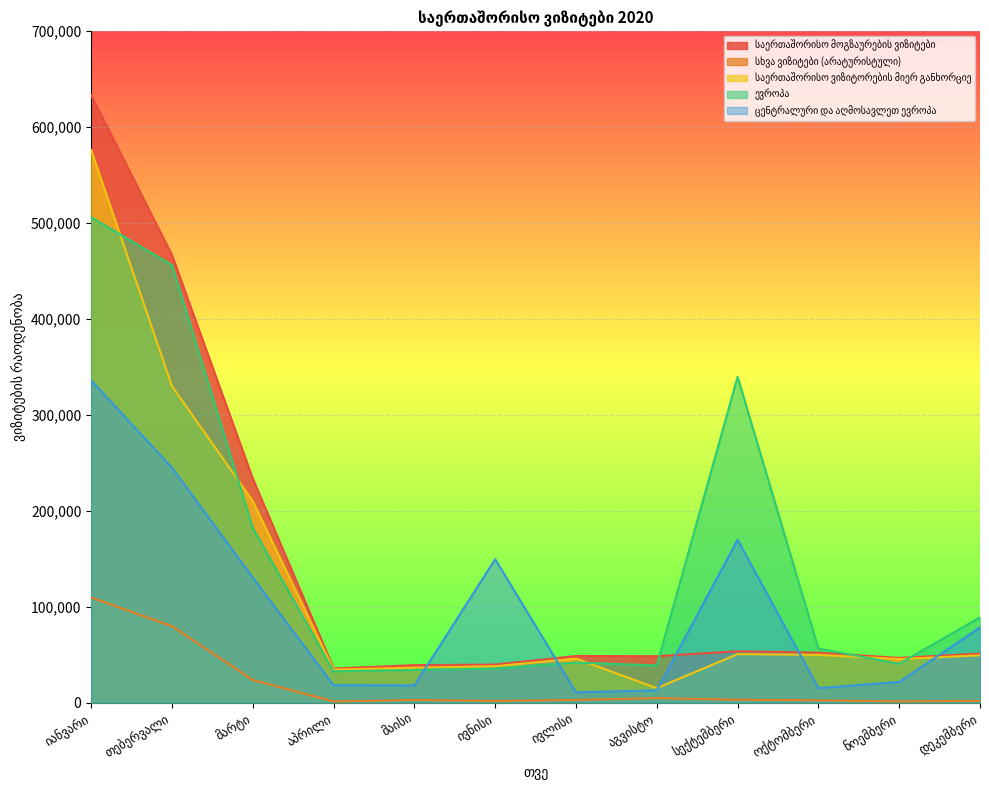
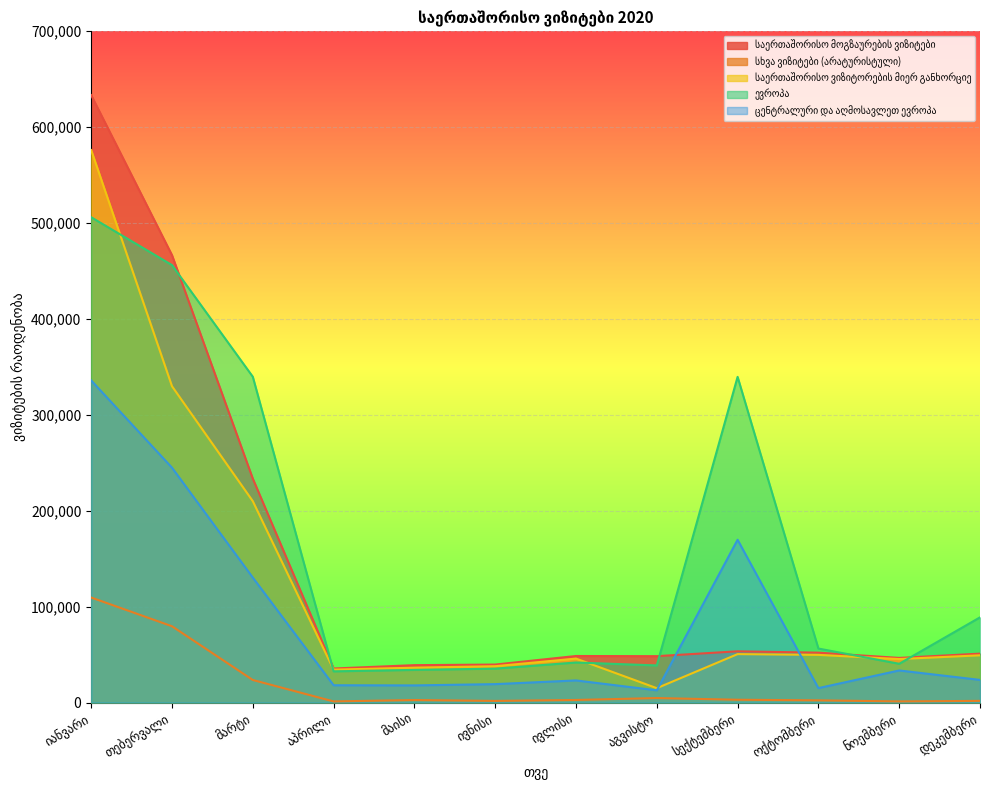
ევროპა, მარტი: 180,000 -> 340,000
ცენტრალური და აღმოსავლეთ ევროპა, ივნისი: 150,000 -> 20,000
ცენტრალური და აღმოსავლეთ ევროპა, ივლისი: 10,000 -> 20,000
ცენტრალური და აღმოსავლეთ ევროპა, ნოემბერი: 20,000 -> 30,000
ცენტრალური და აღმოსავლეთ ევროპა, დეკემბერი: 80,000 -> 20,000
